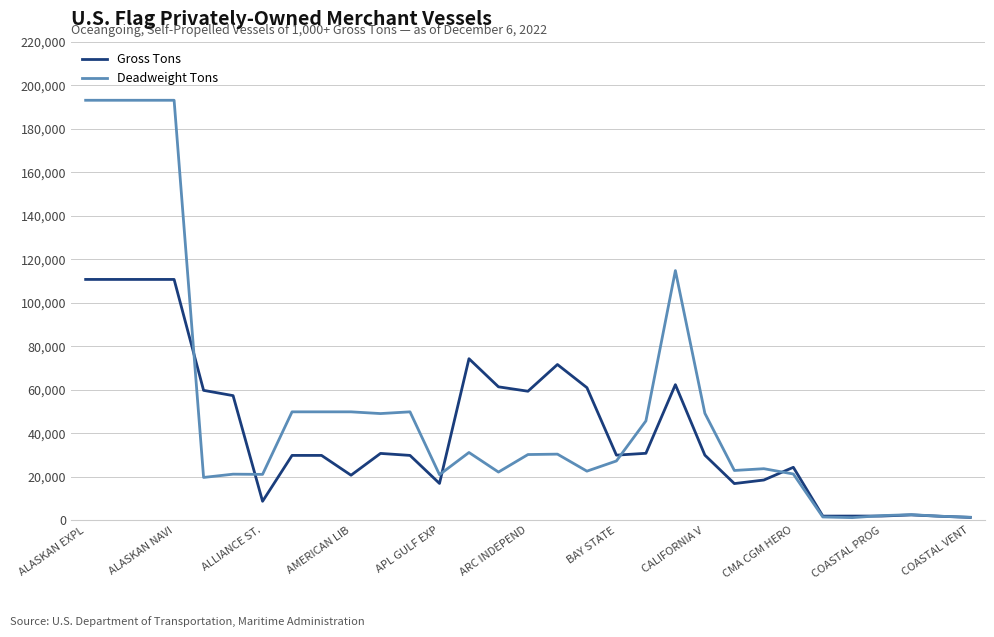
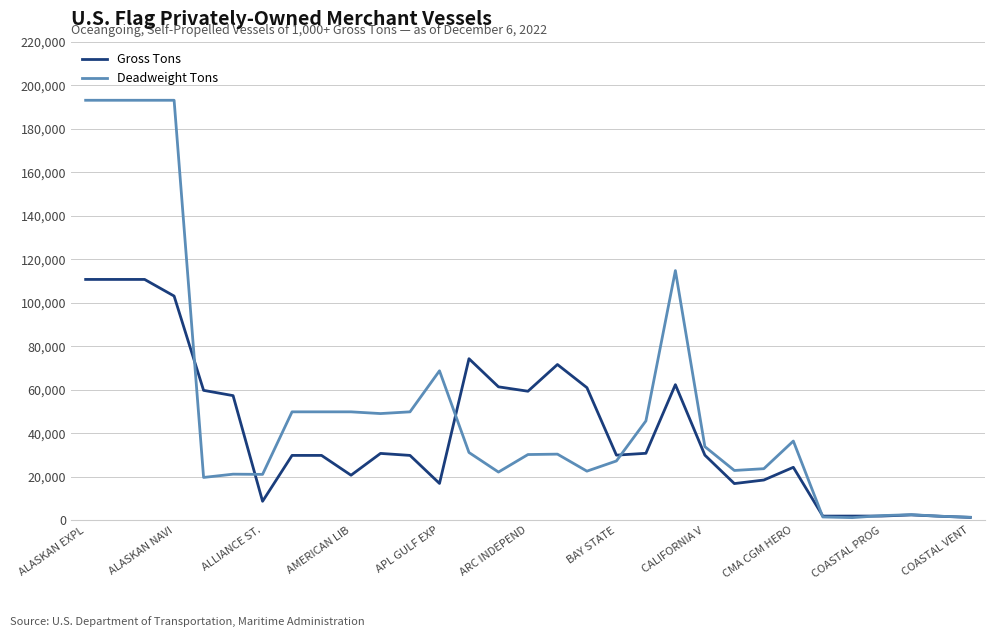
Gross Tons, ALASKAN NAVI: 111,000 -> 103,000
Deadweight Tons, APL GULF EXP: 21,000 -> 69,000
Deadweight Tons, CALIFORNIA V: 49,000 -> 34,000
Deadweight Tons, CMA CGM HERO: 21,000 -> 36,000
